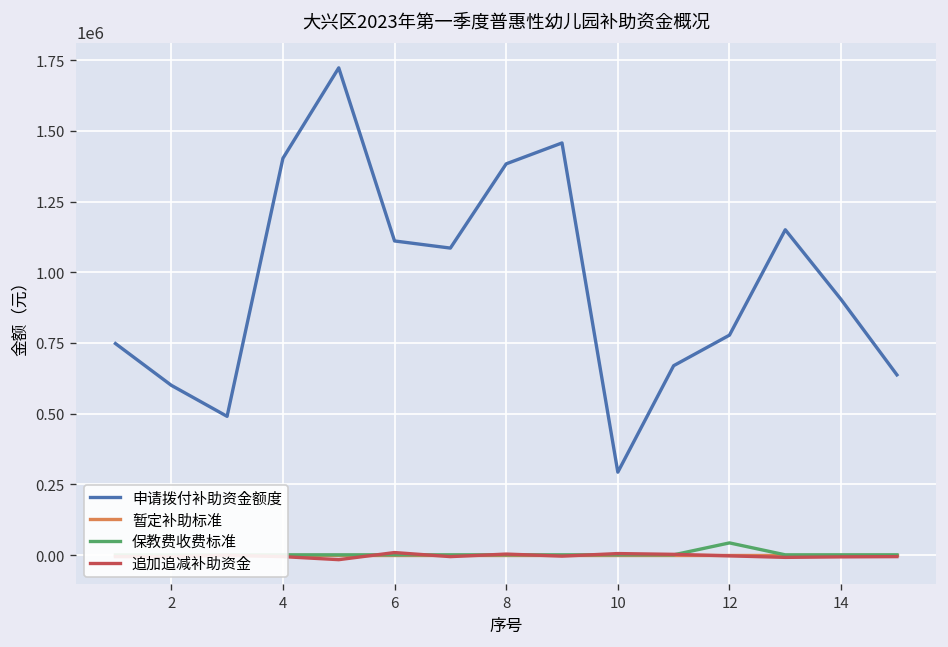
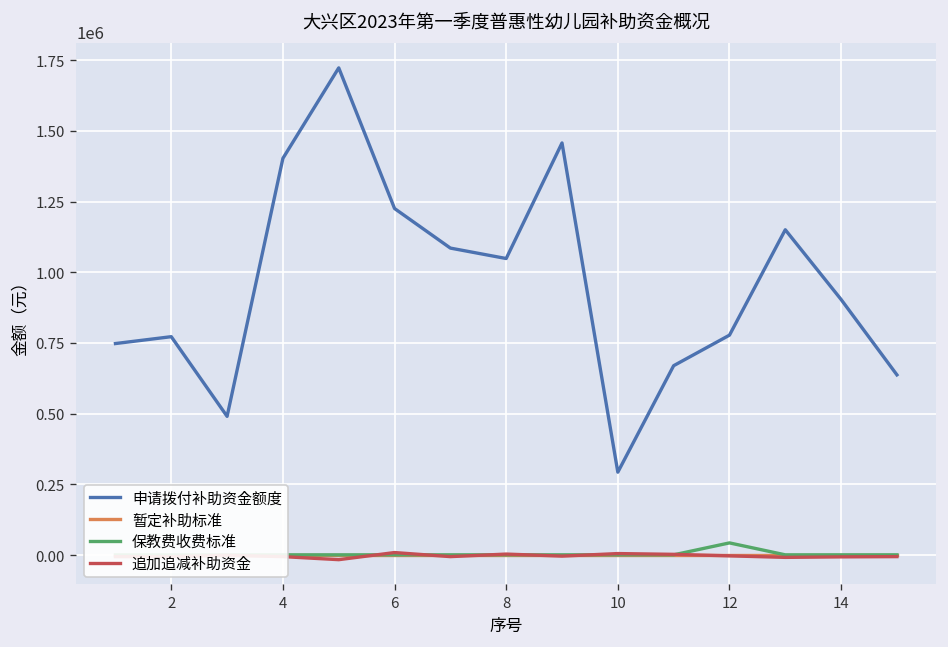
申请拨付补助资金额度, 2: 600000 -> 770000
申请拨付补助资金额度, 6: 1110000 -> 1230000
申请拨付补助资金额度, 8: 1380000 -> 1050000
